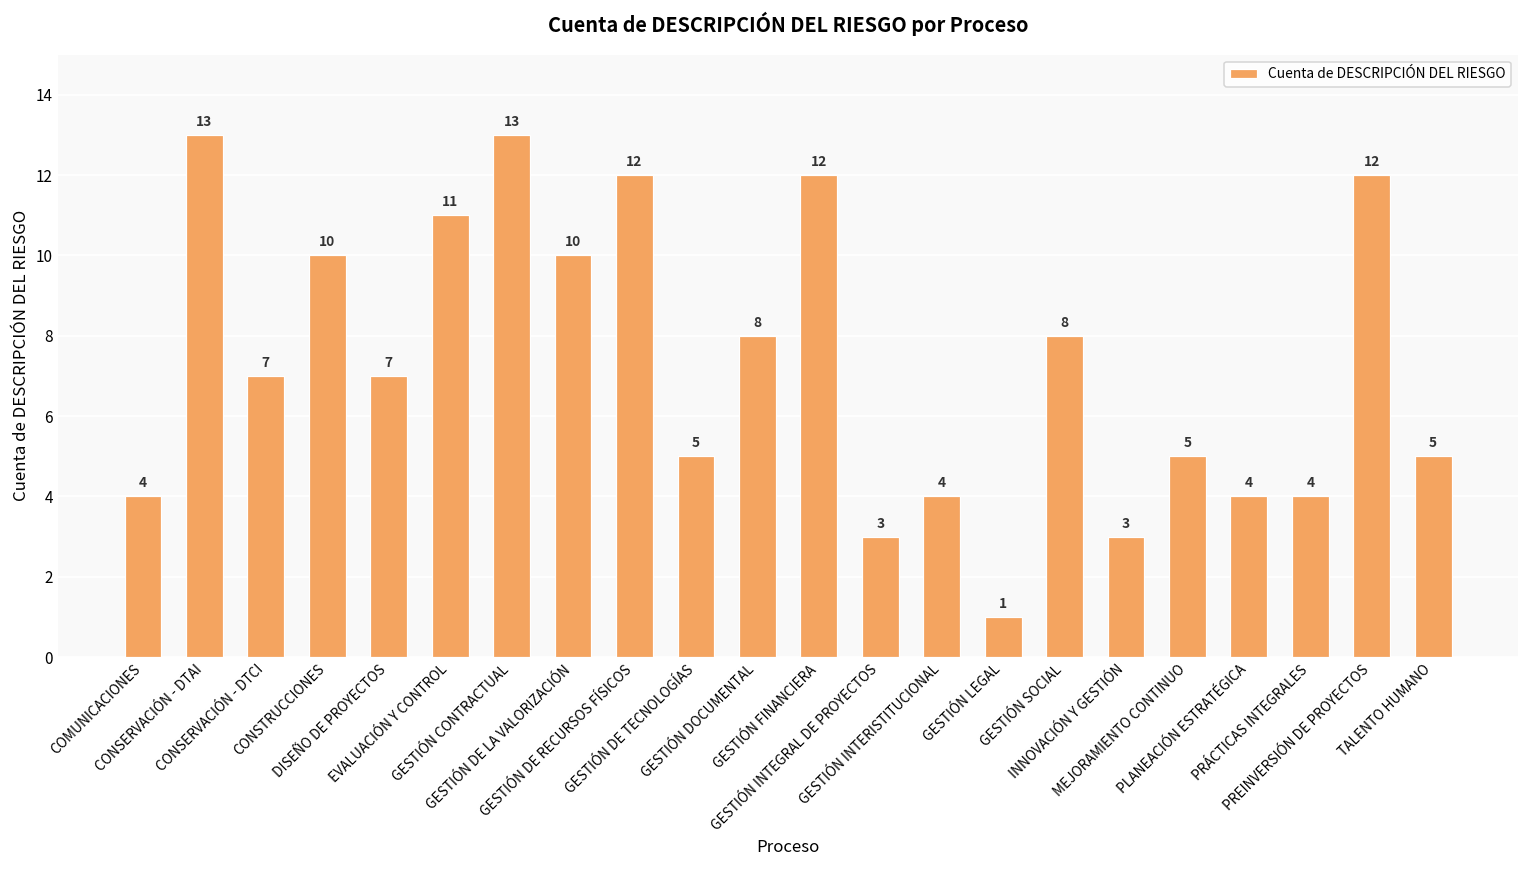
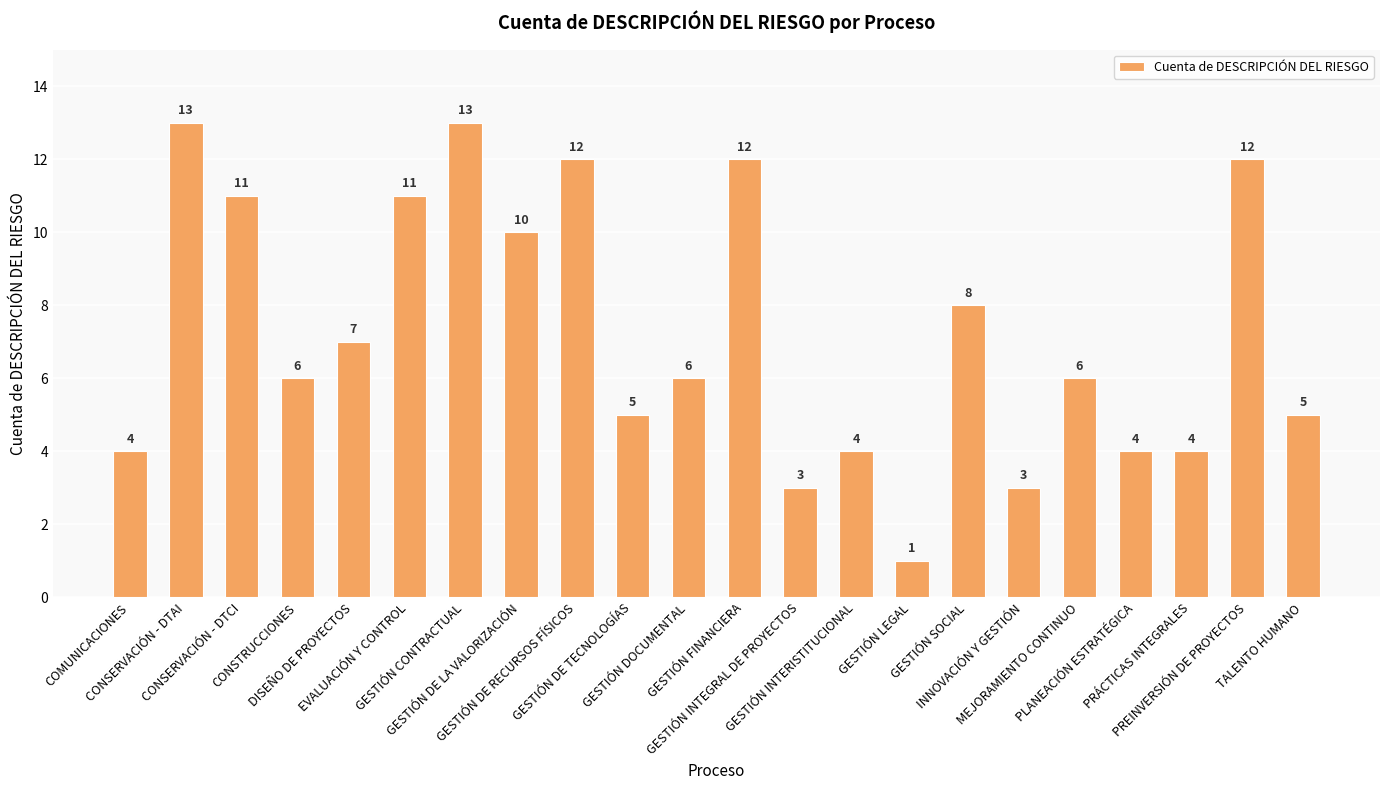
CONSERVACIÓN - DTCI: 7 -> 11
CONSTRUCCIONES: 10 -> 6
GESTIÓN DOCUMENTAL: 8 -> 6
MEJORAMIENTO CONTINUO: 5 -> 6
